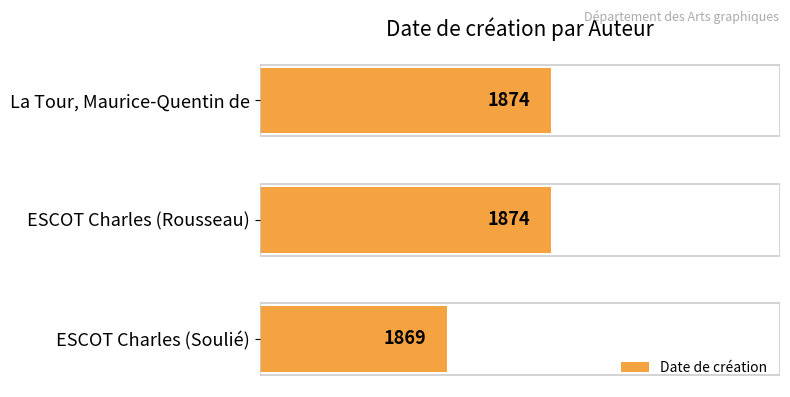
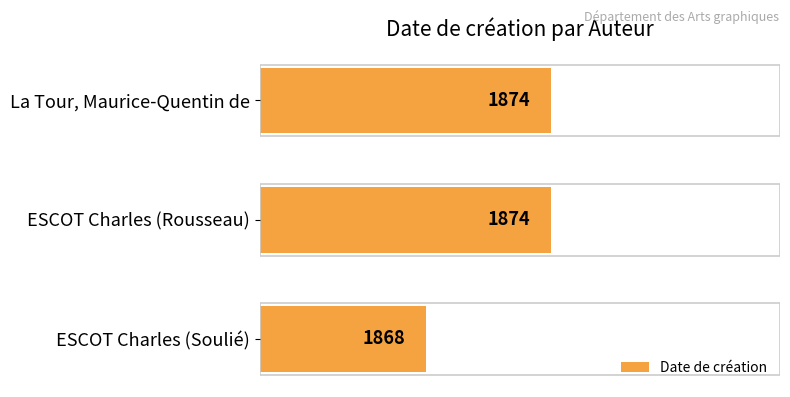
ESCOT Charles (Soulié): 1869 -> 1868
